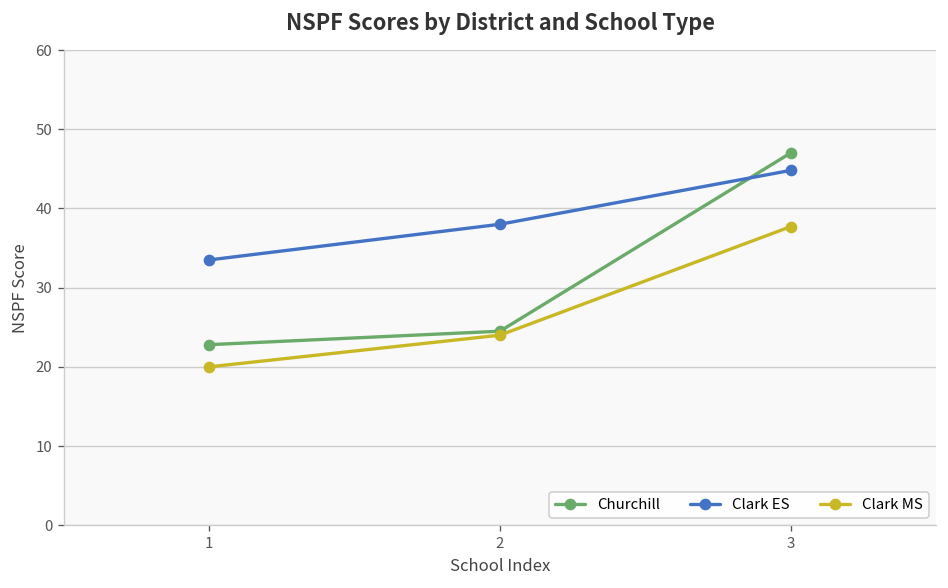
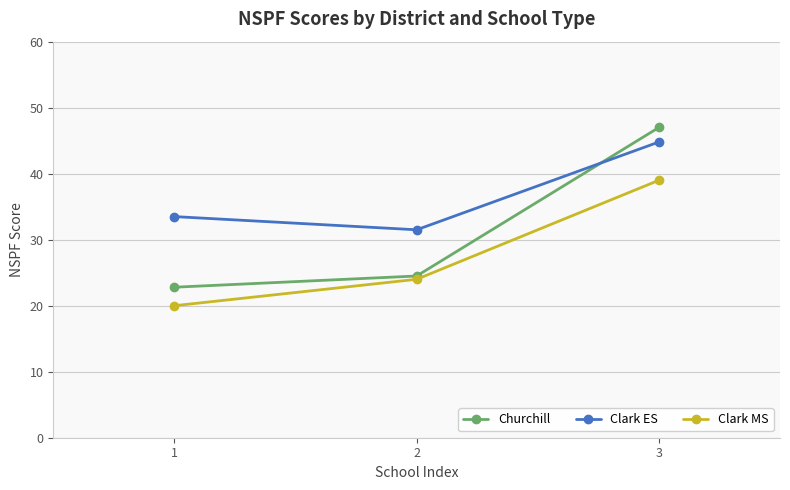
Clark ES, 2: 38 -> 32
Clark MS, 3: 38 -> 39
